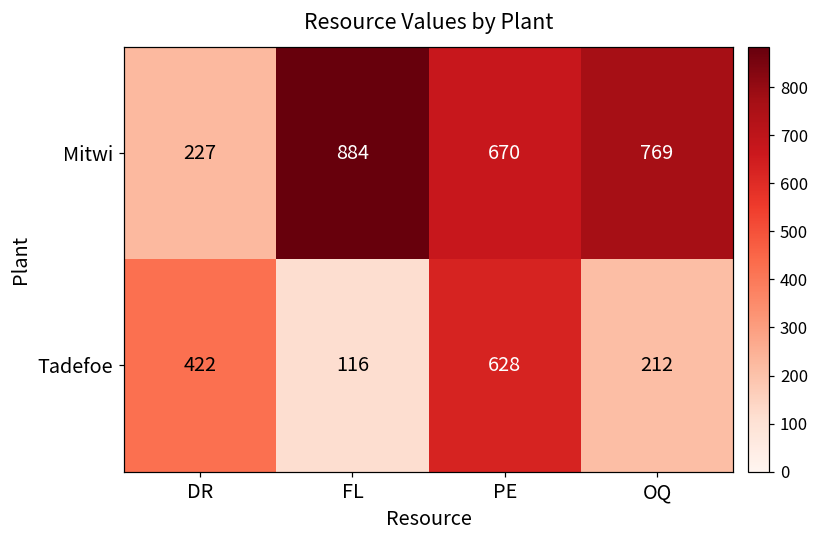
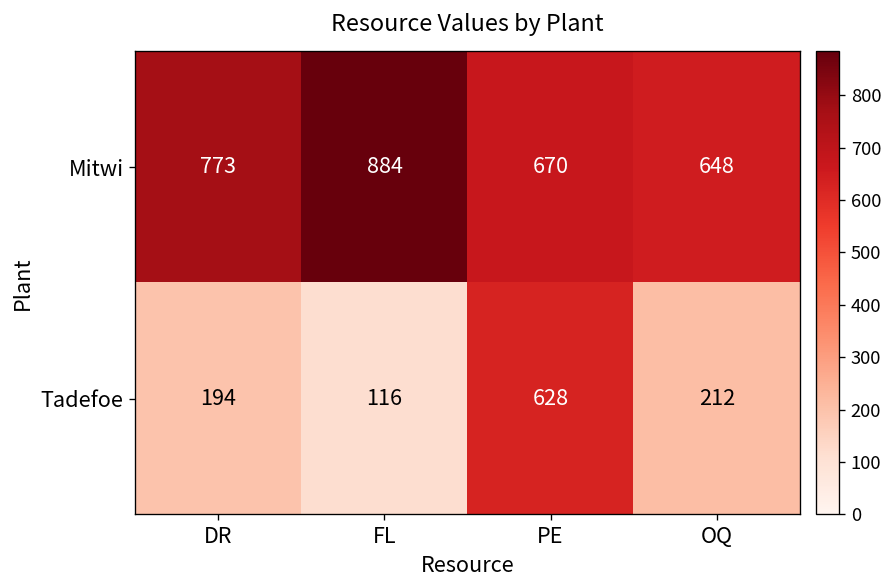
Mitwi, DR: 227 -> 773
Mitwi, OQ: 769 -> 648
Tadefoe, DR: 422 -> 194
